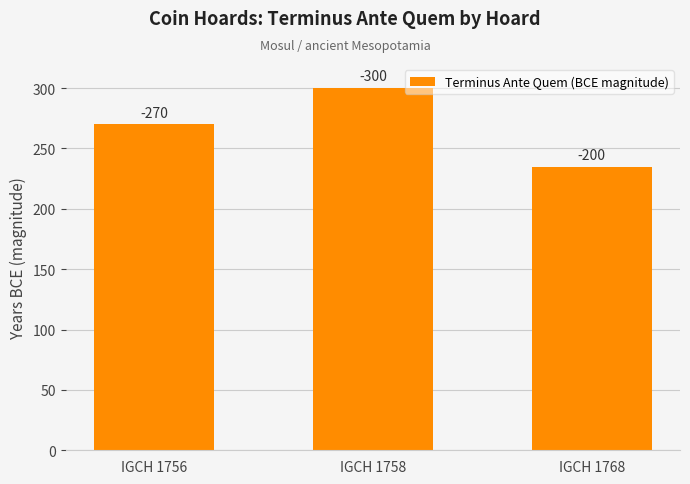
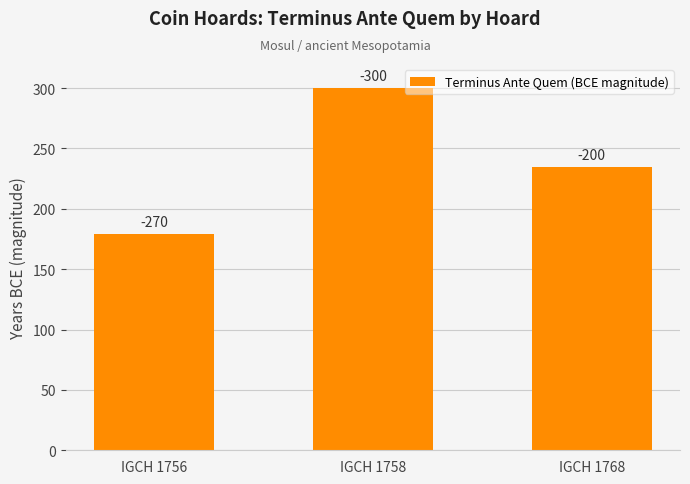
IGCH 1756: 270 -> 179
